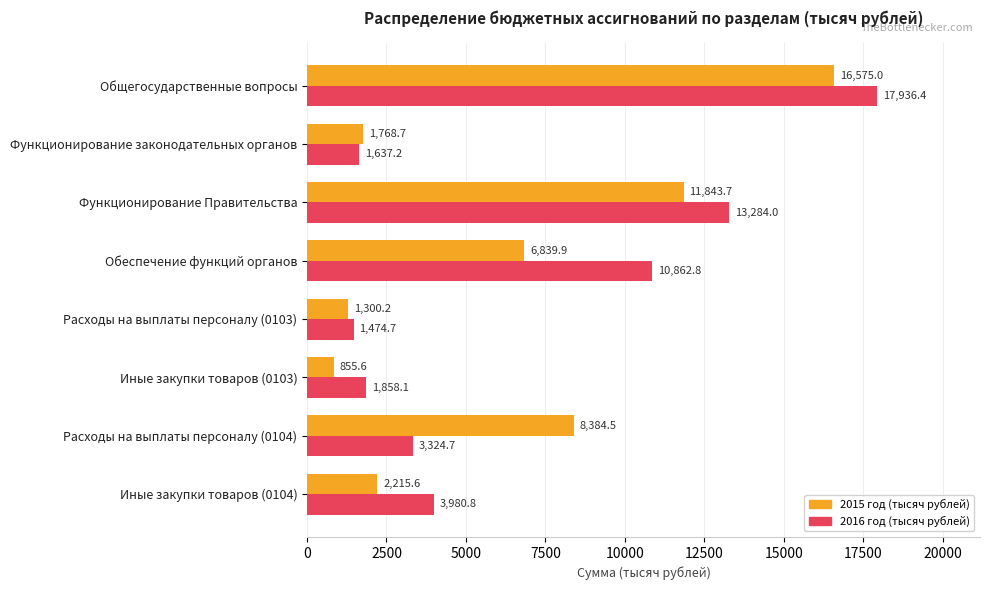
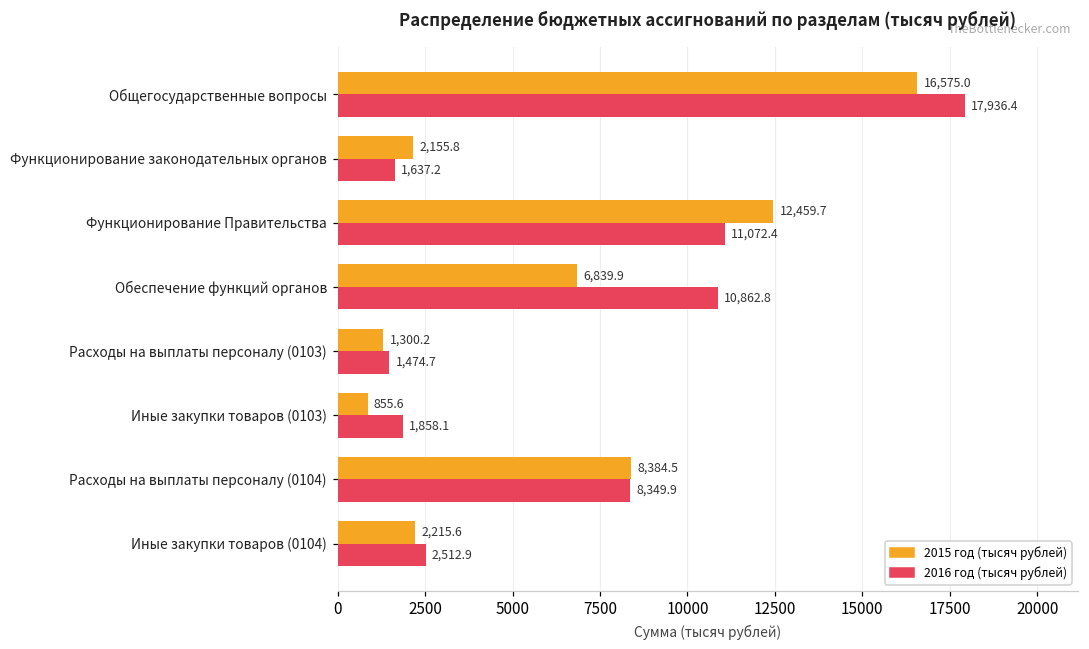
2015 год (тысяч рублей), Функционирование законодательных органов: 1,768.7 -> 2,155.8
2015 год (тысяч рублей), Функционирование Правительства: 11,843.7 -> 12,459.7
2016 год (тысяч рублей), Функционирование Правительства: 13,284.0 -> 11,072.4
2016 год (тысяч рублей), Расходы на выплаты персоналу (0104): 3,324.7 -> 8,349.9
2016 год (тысяч рублей), Иные закупки товаров (0104): 3,980.8 -> 2,512.9
